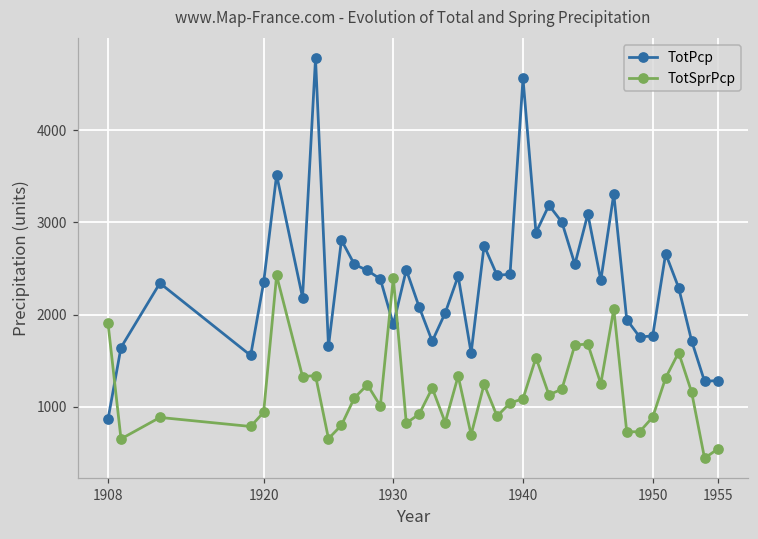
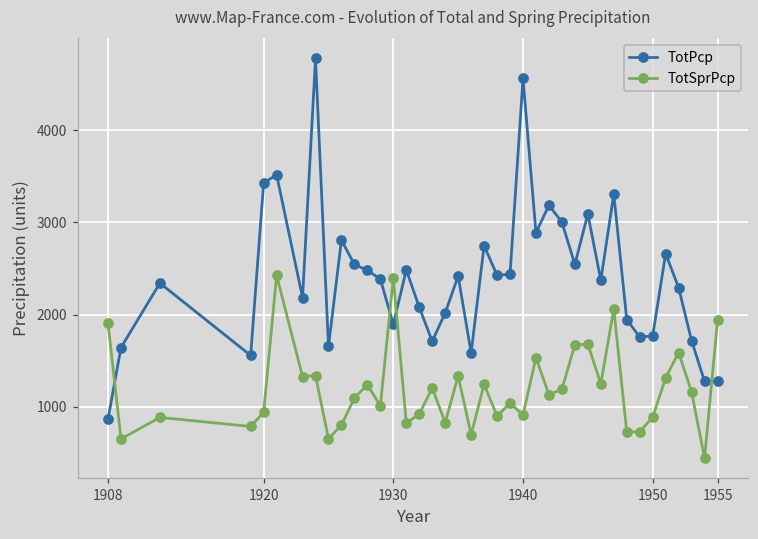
TotPcp, 1920: 2400 -> 3400
TotSprPcp, 1940: 1100 -> 900
TotSprPcp, 1955: 500 -> 1900
